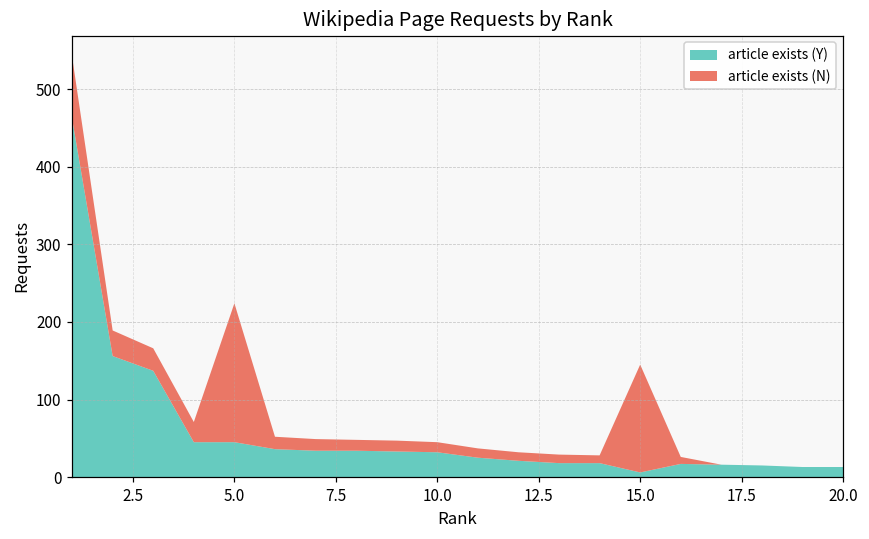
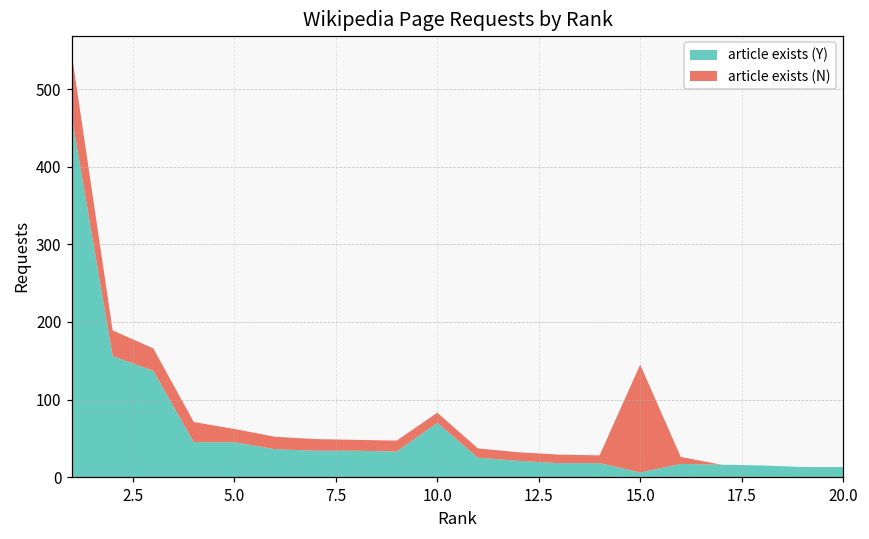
article exists (N), 5.0: 180 -> 20
article exists (Y), 10.0: 30 -> 70
